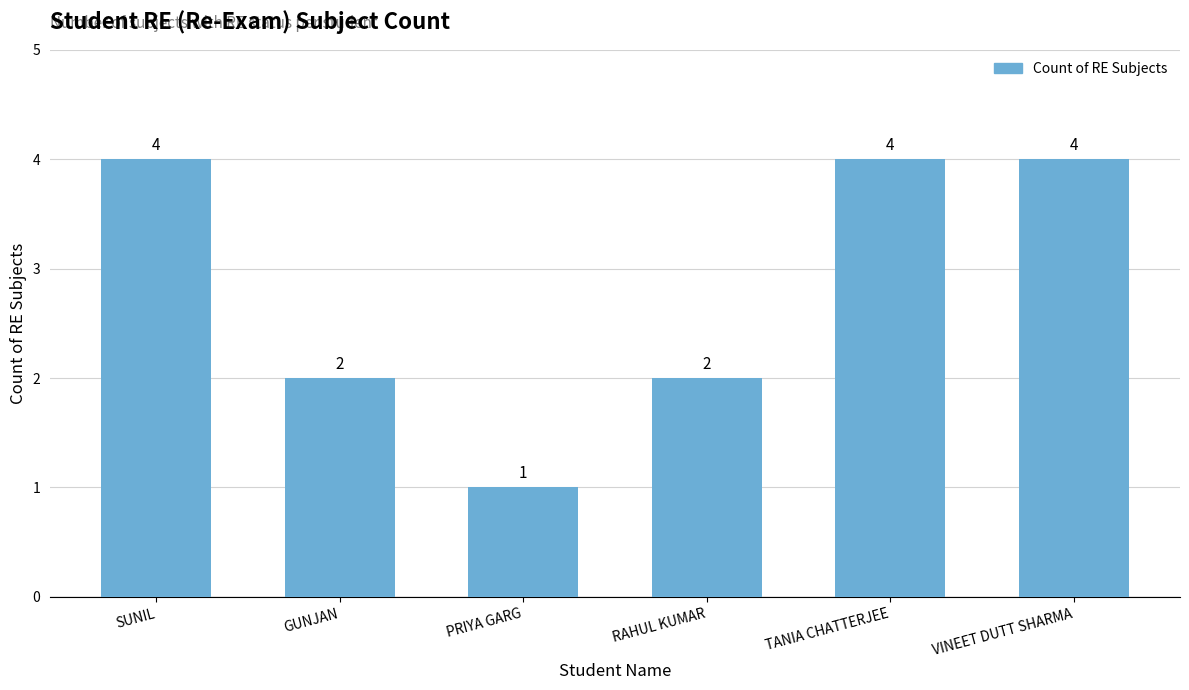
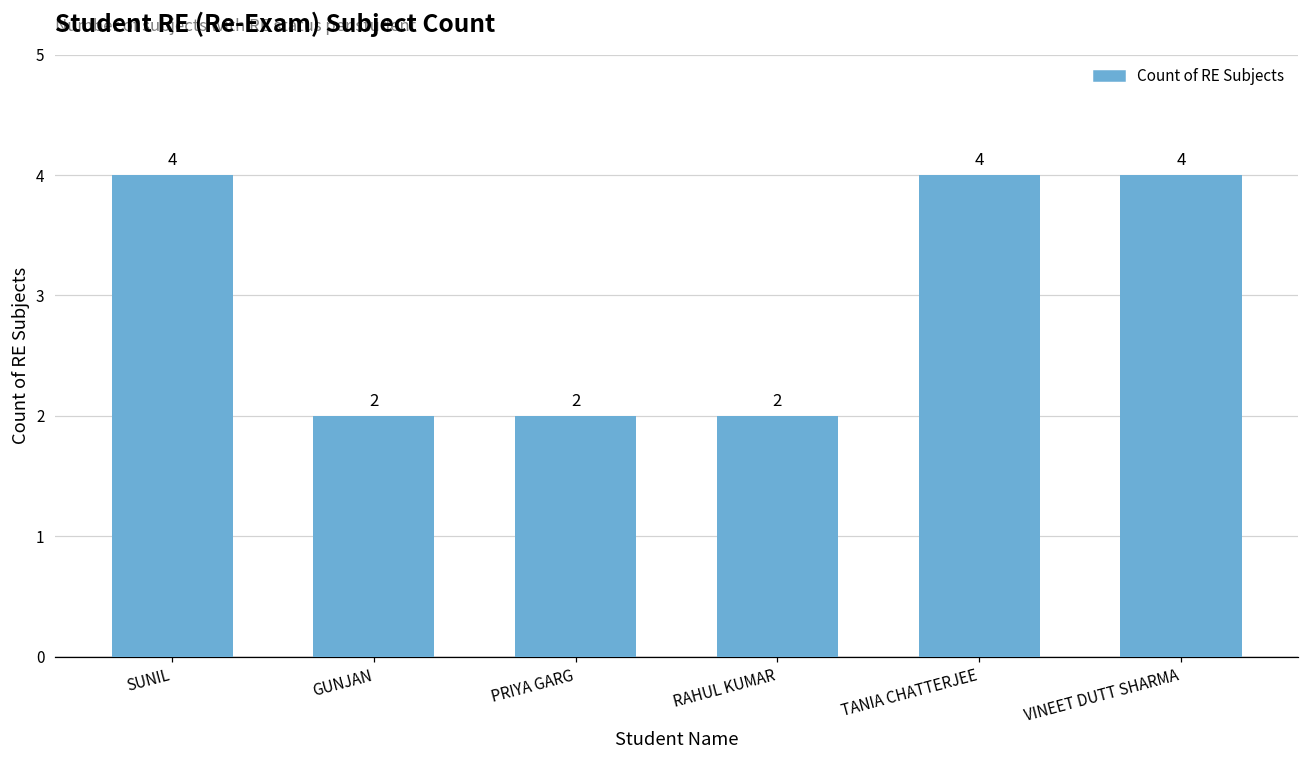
PRIYA GARG: 1 -> 2
